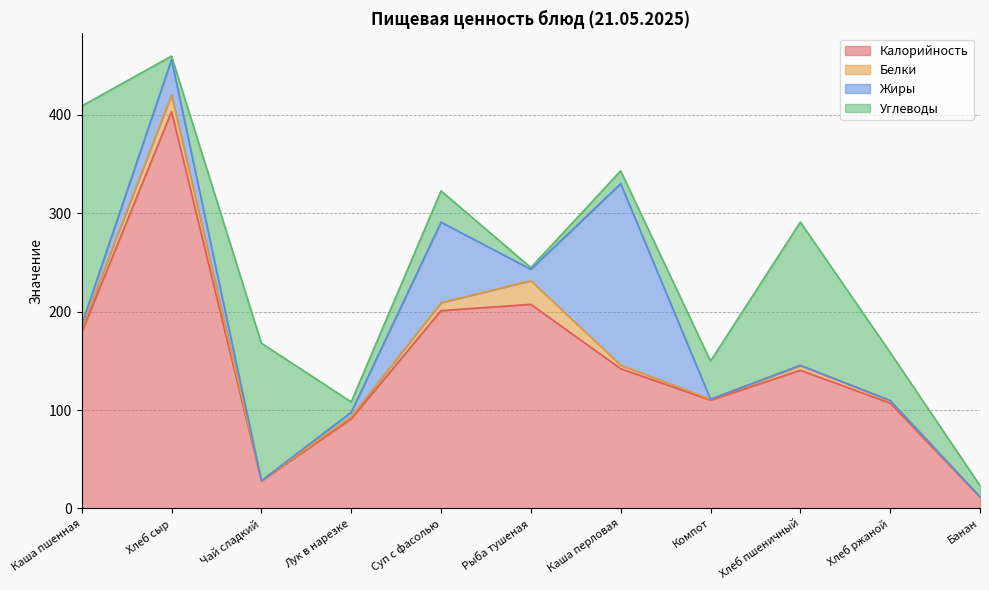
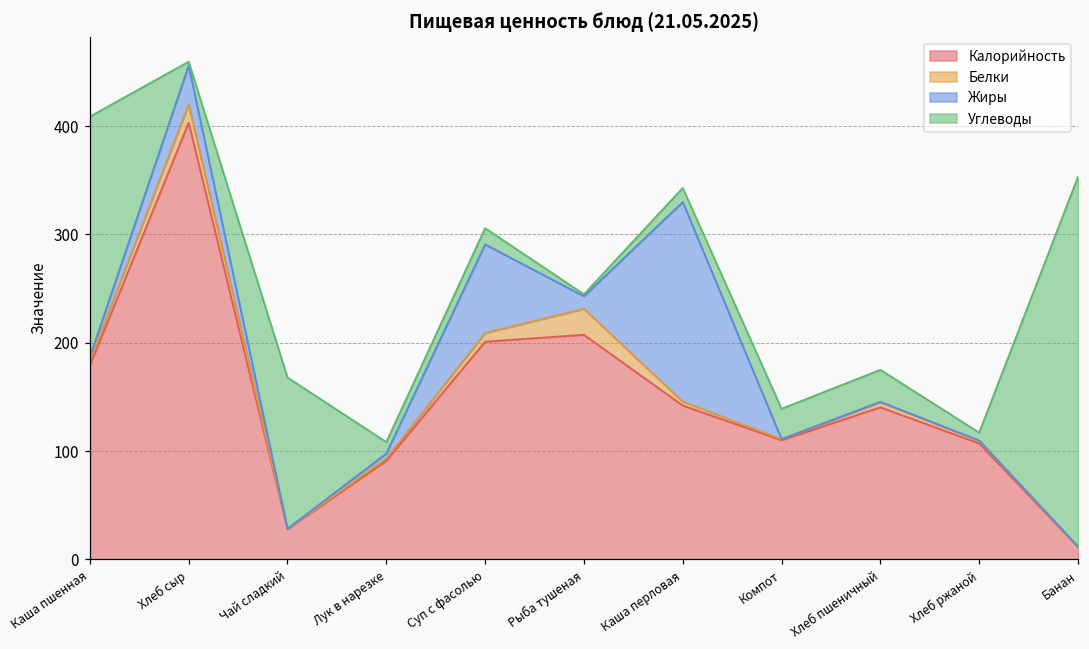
Углеводы, Суп с фасолью: 30 -> 10
Углеводы, Компот: 40 -> 30
Углеводы, Хлеб пшеничный: 150 -> 30
Углеводы, Хлеб ржаной: 50 -> 10
Углеводы, Банан: 10 -> 340
